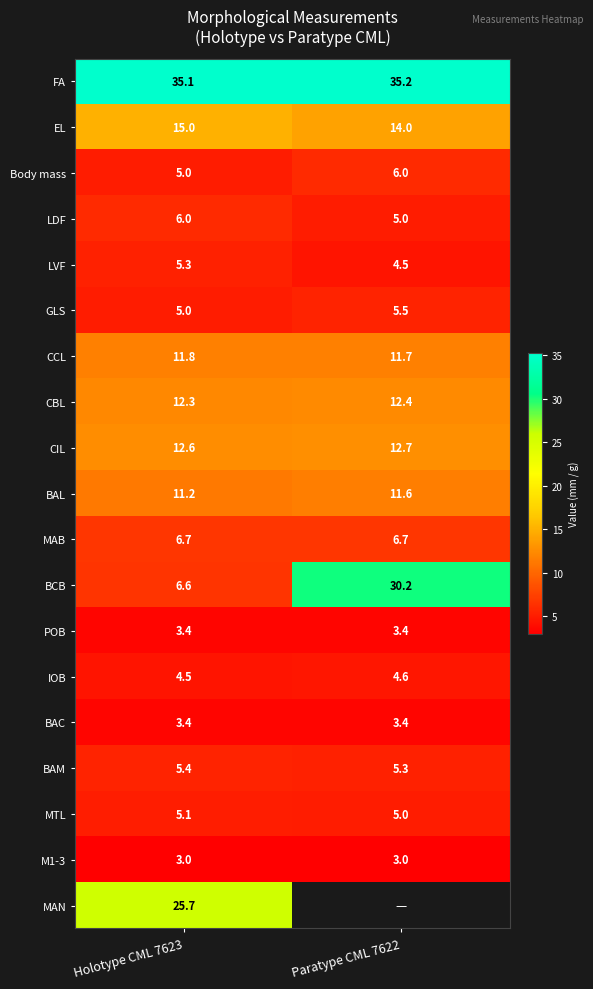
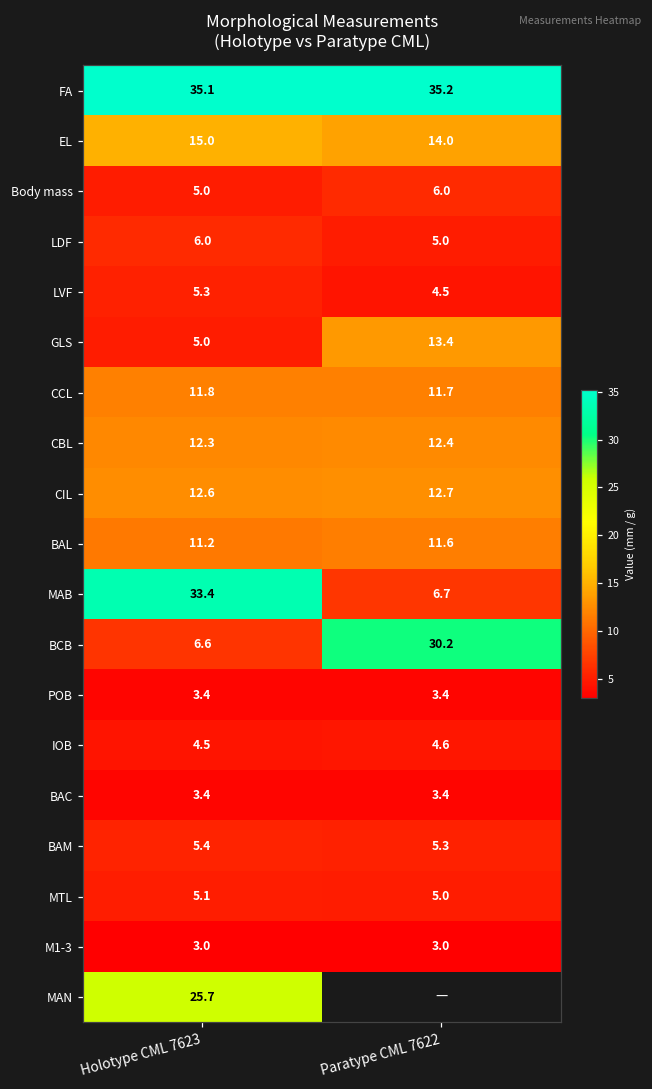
GLS, Paratype CML 7622: 5.5 -> 13.4
MAB, Holotype CML 7623: 6.7 -> 33.4
